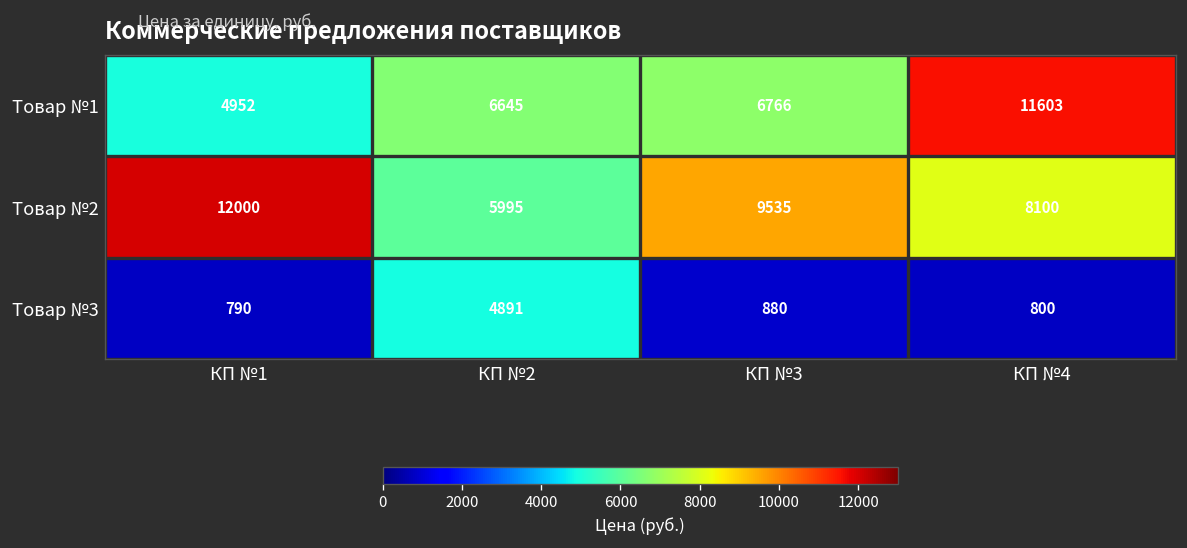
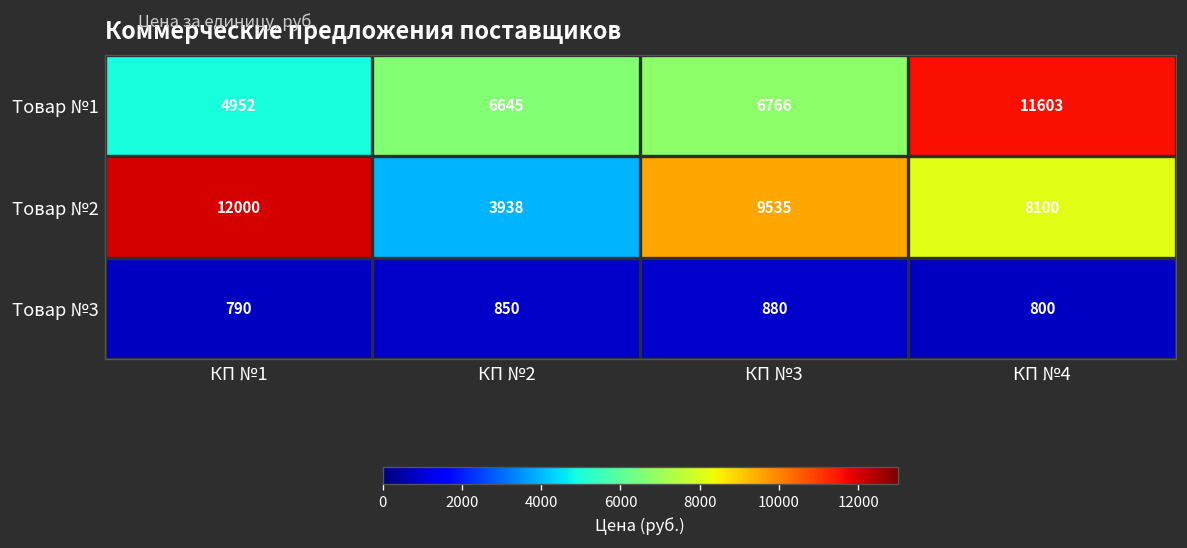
Товар №2, КП №2: 5995 -> 3938
Товар №3, КП №2: 4891 -> 850
